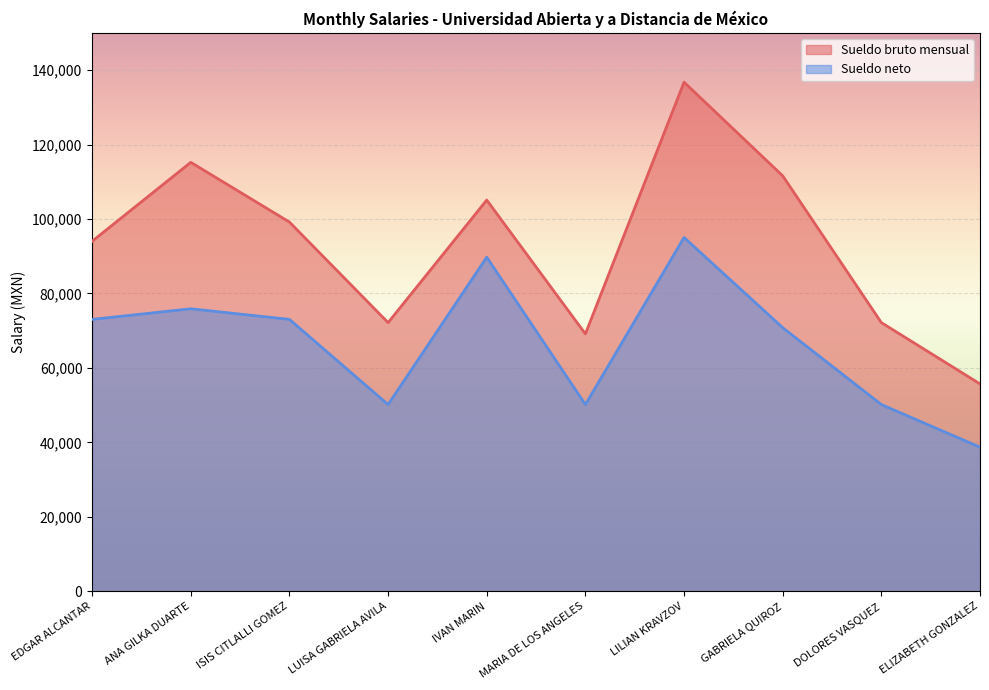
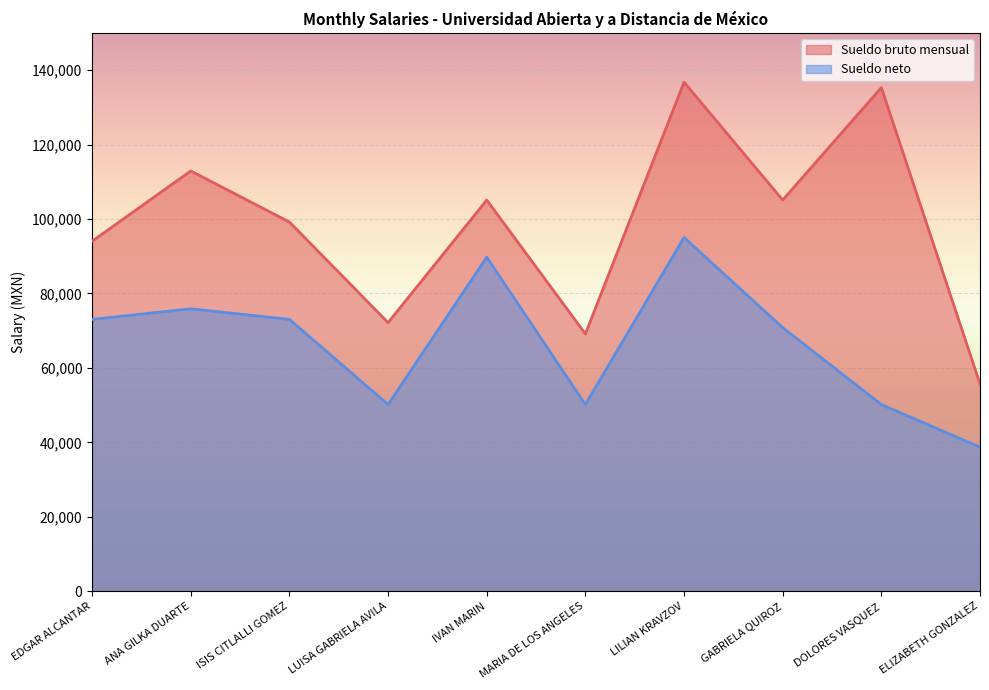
Sueldo bruto mensual, ANA GILKA DUARTE: 115,000 -> 113,000
Sueldo bruto mensual, GABRIELA QUIROZ: 112,000 -> 105,000
Sueldo bruto mensual, DOLORES VASQUEZ: 72,000 -> 135,000
